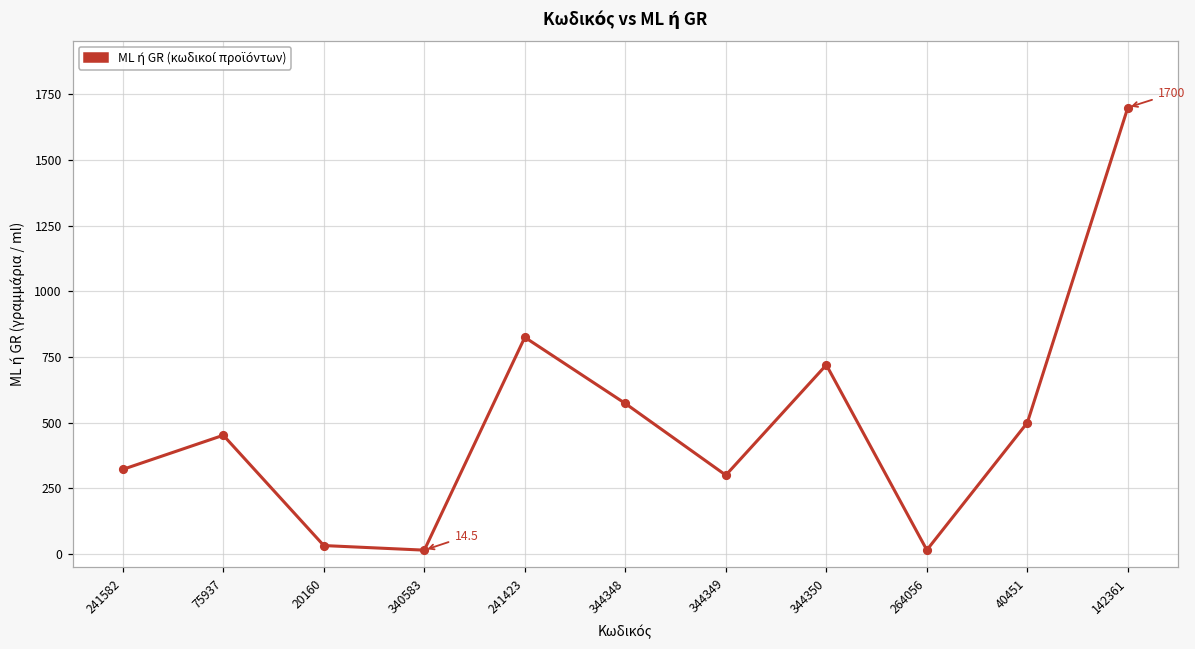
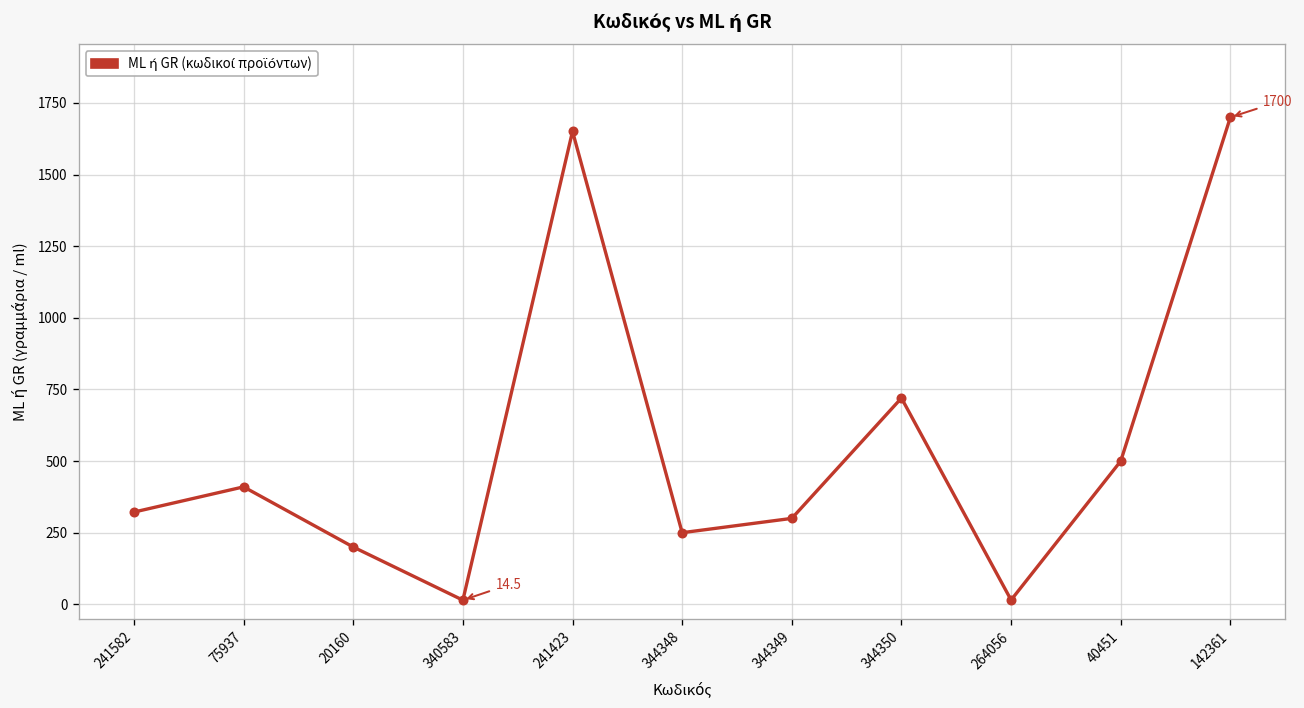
75937: 450 -> 410
20160: 30 -> 200
241423: 830 -> 1650
344348: 570 -> 250
